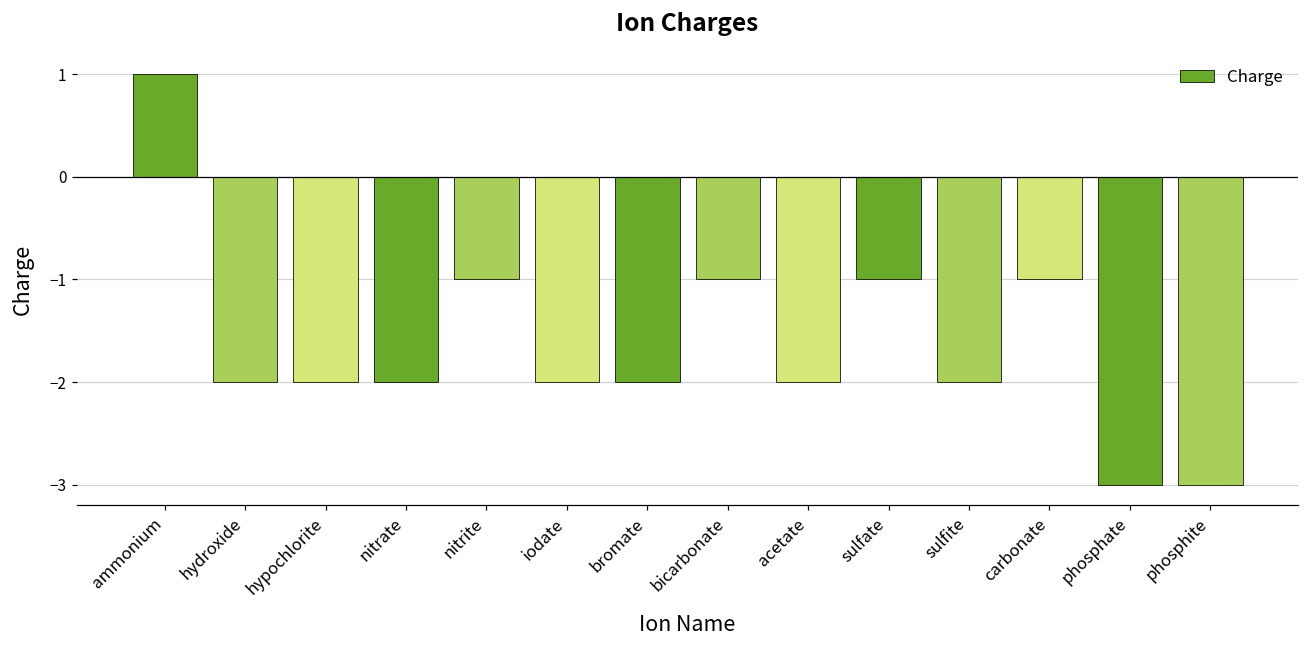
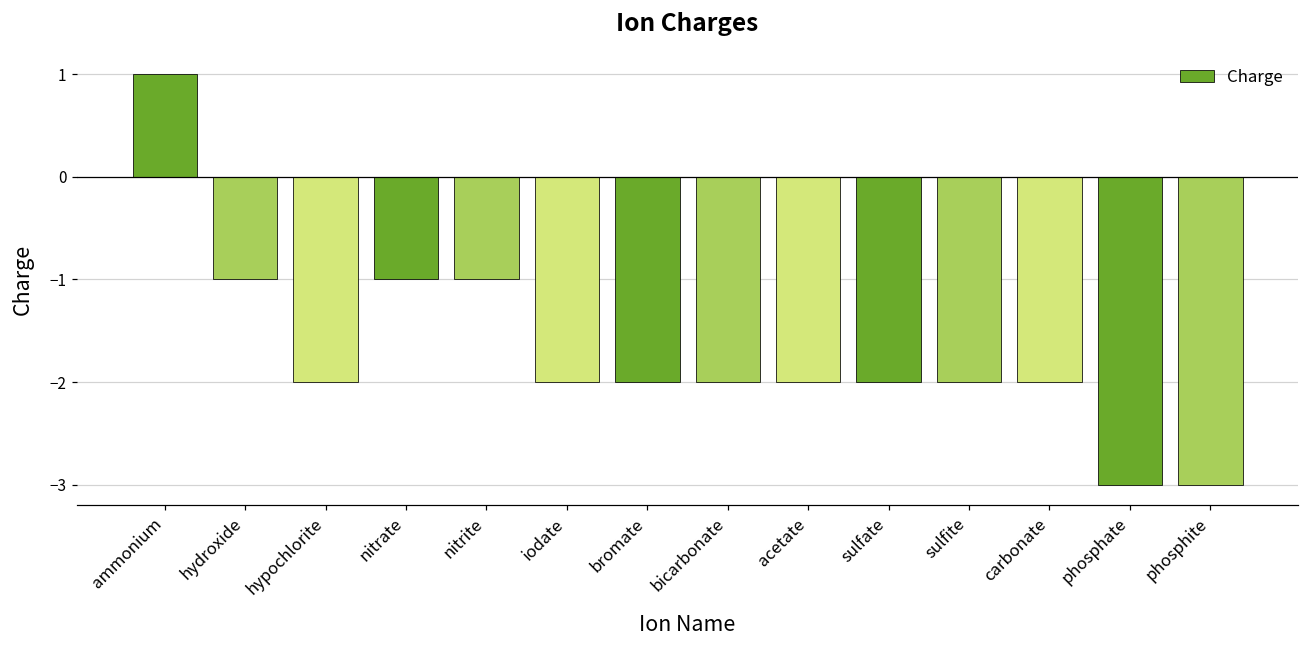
hydroxide: -2 -> -1
nitrate: -2 -> -1
bicarbonate: -1 -> -2
sulfate: -1 -> -2
carbonate: -1 -> -2
